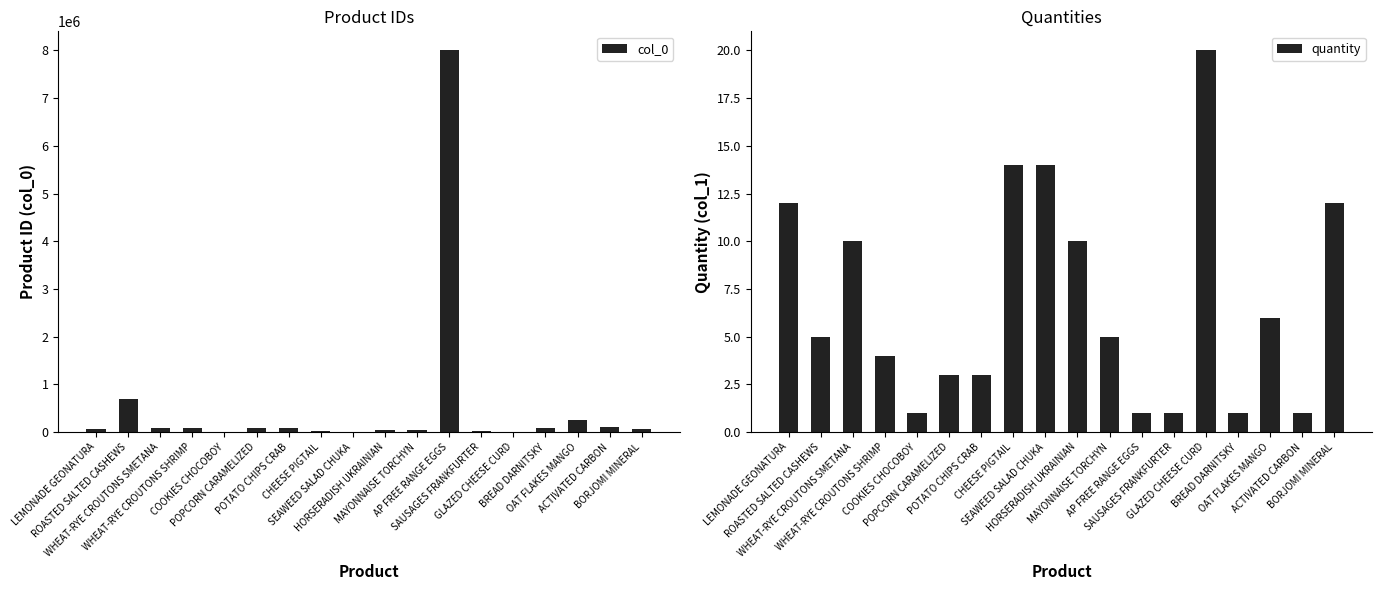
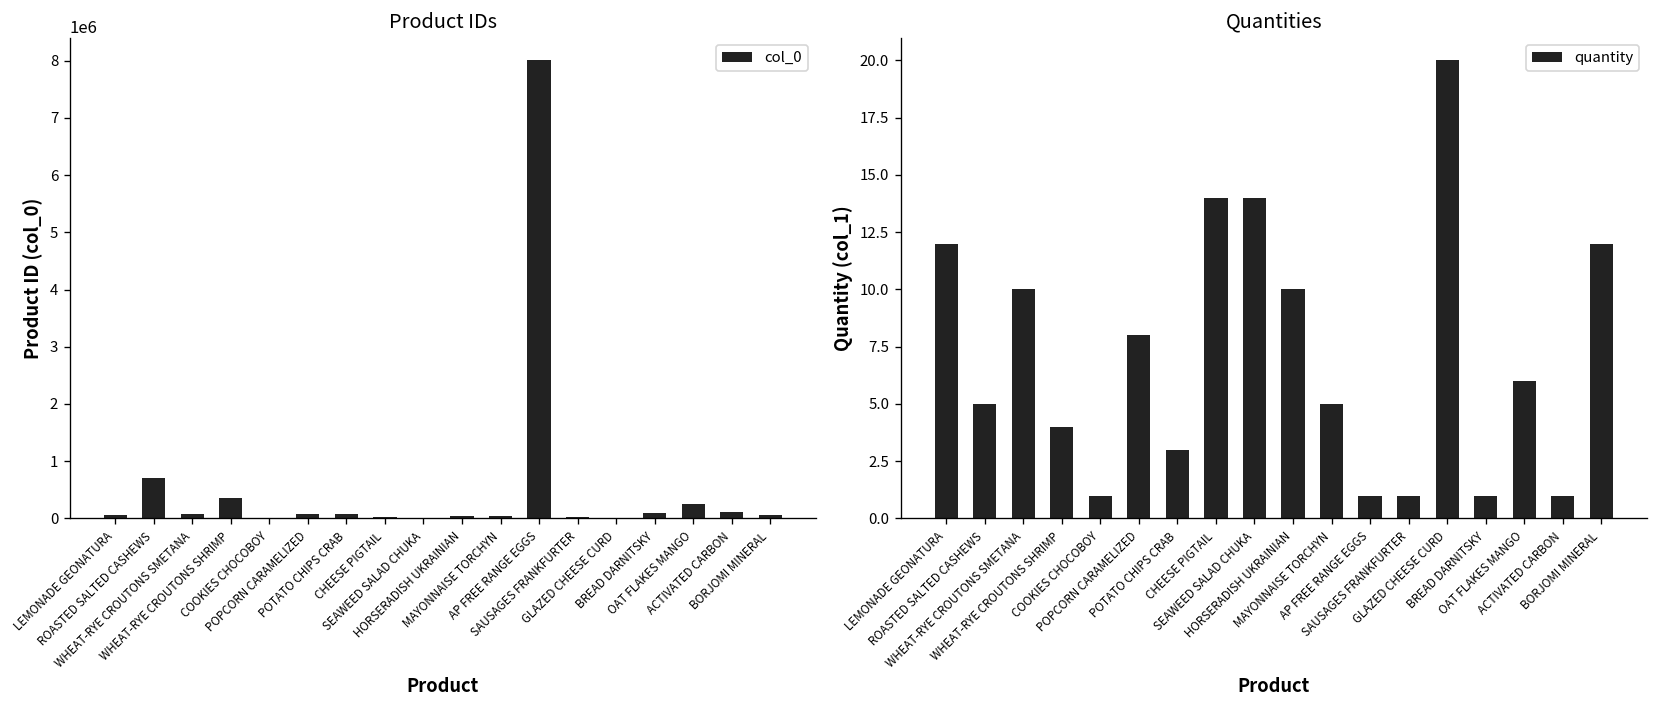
Product IDs, WHEAT-RYE CROUTONS SHRIMP: 100000 -> 400000
Quantities, POPCORN CARAMELIZED: 3 -> 8
